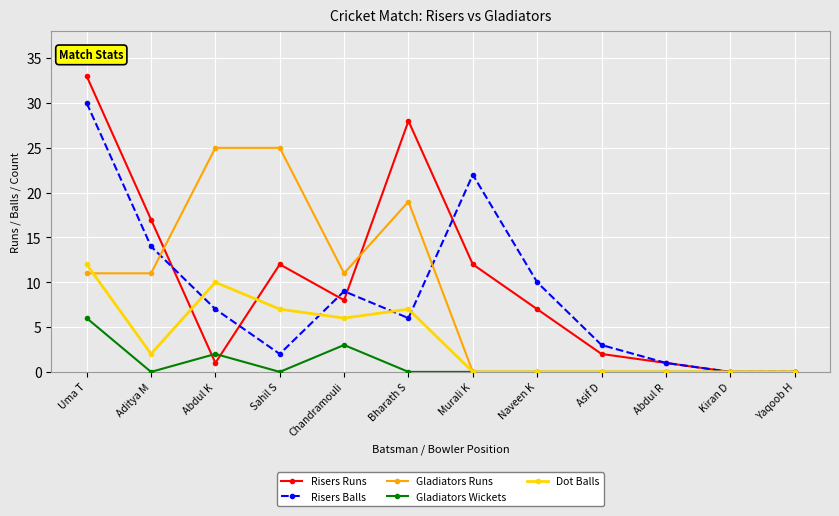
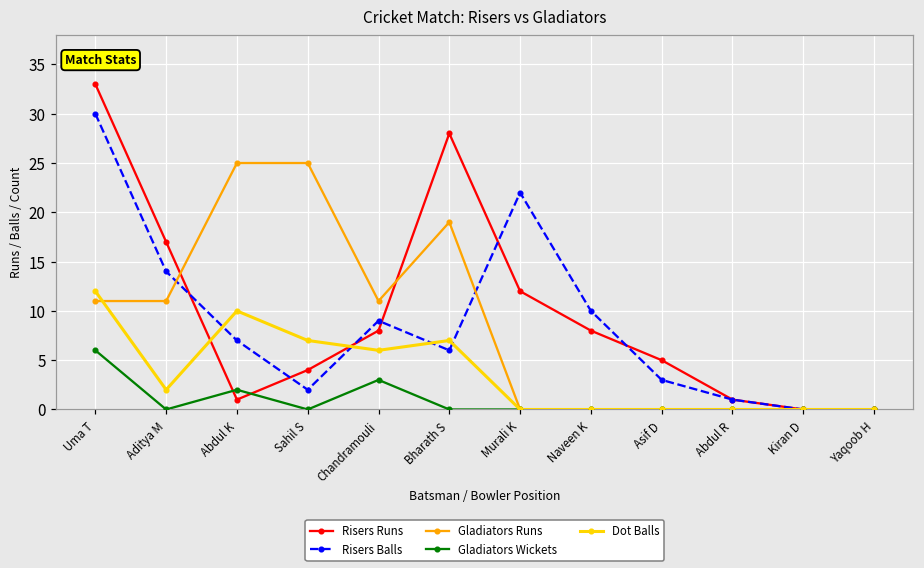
Risers Runs, Sahil S: 12 -> 4
Risers Runs, Naveen K: 7 -> 8
Risers Runs, Asif D: 2 -> 5
